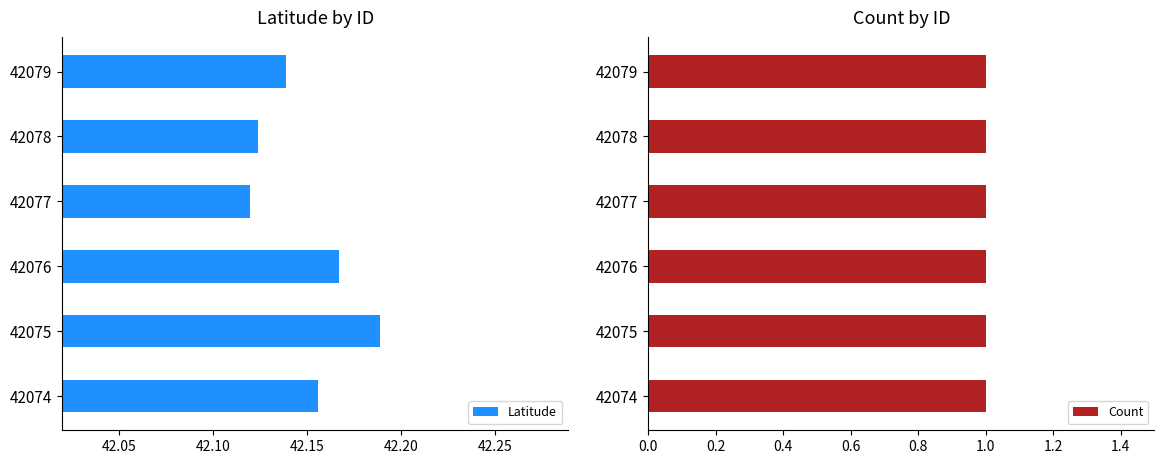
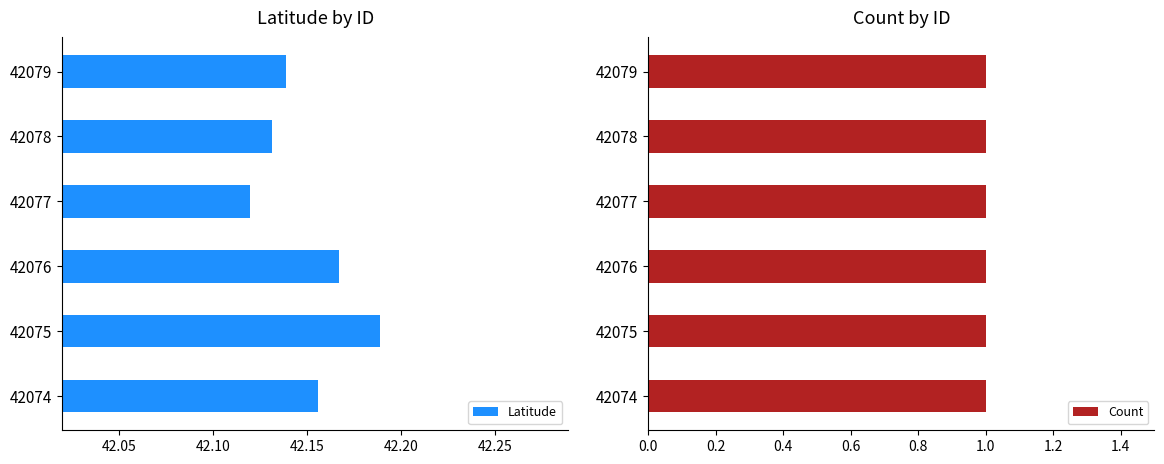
Latitude by ID, 42078: 42.124 -> 42.131
